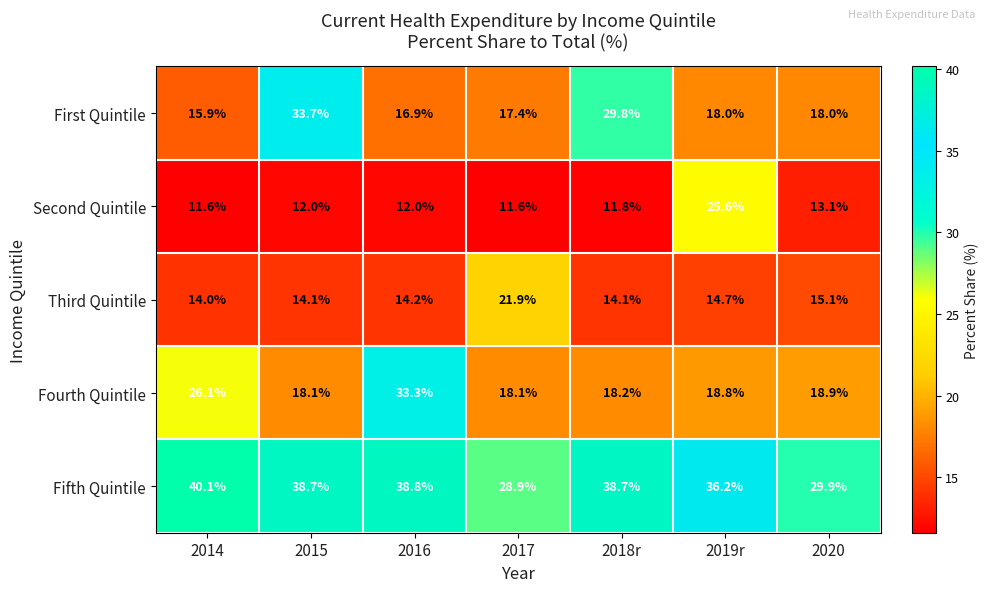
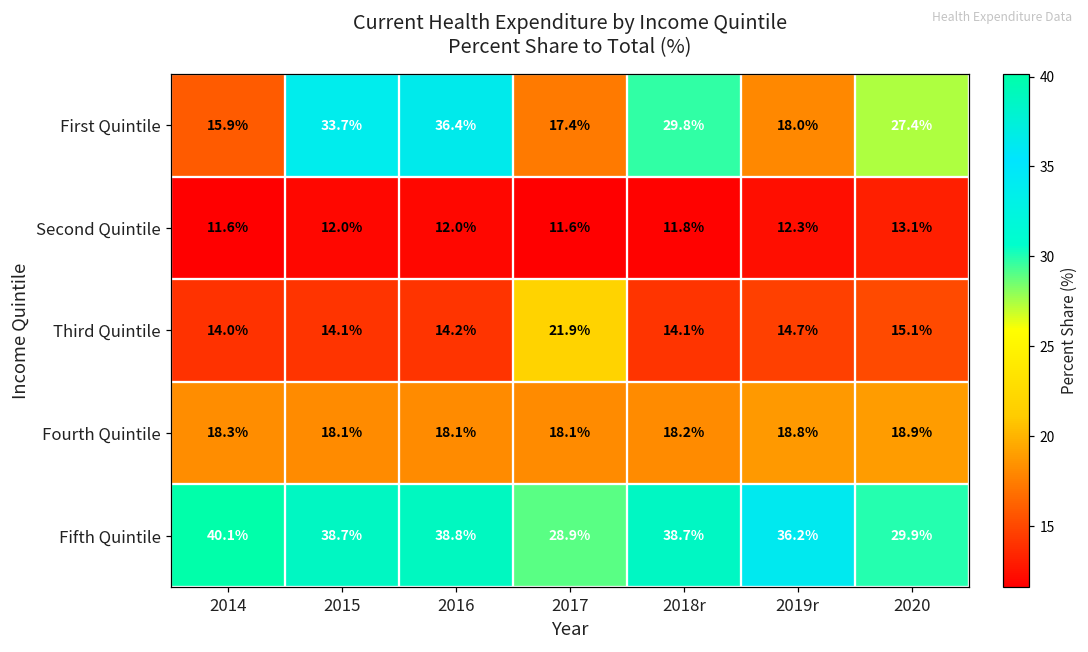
First Quintile, 2016: 16.9% -> 36.4%
First Quintile, 2020: 18.0% -> 27.4%
Second Quintile, 2019r: 25.6% -> 12.3%
Fourth Quintile, 2014: 26.1% -> 18.3%
Fourth Quintile, 2016: 33.3% -> 18.1%
